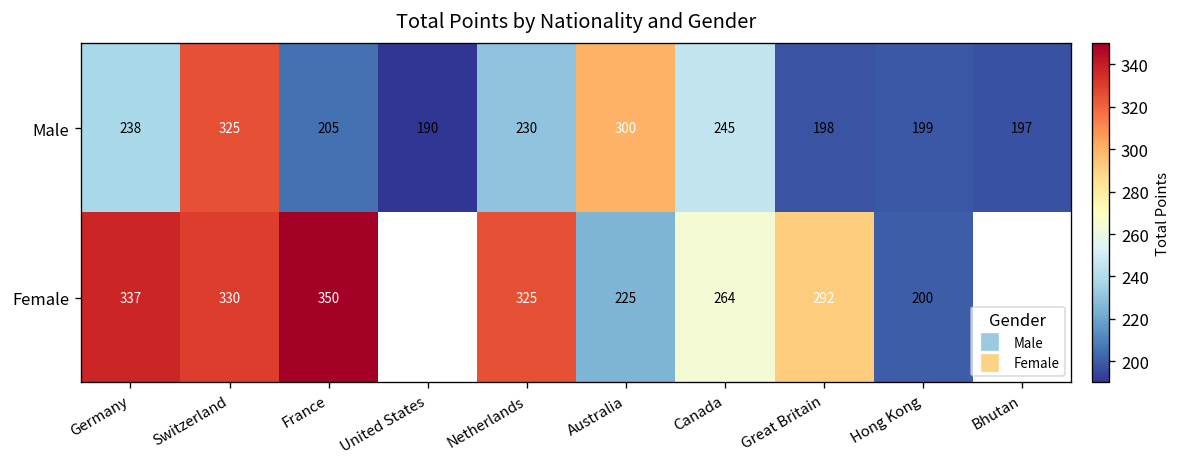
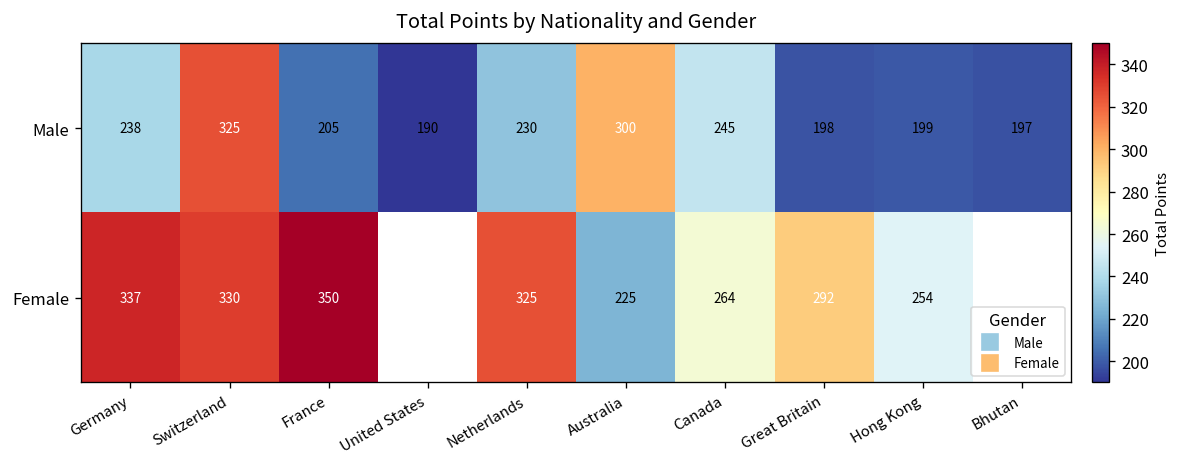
Female, Hong Kong: 200 -> 254
